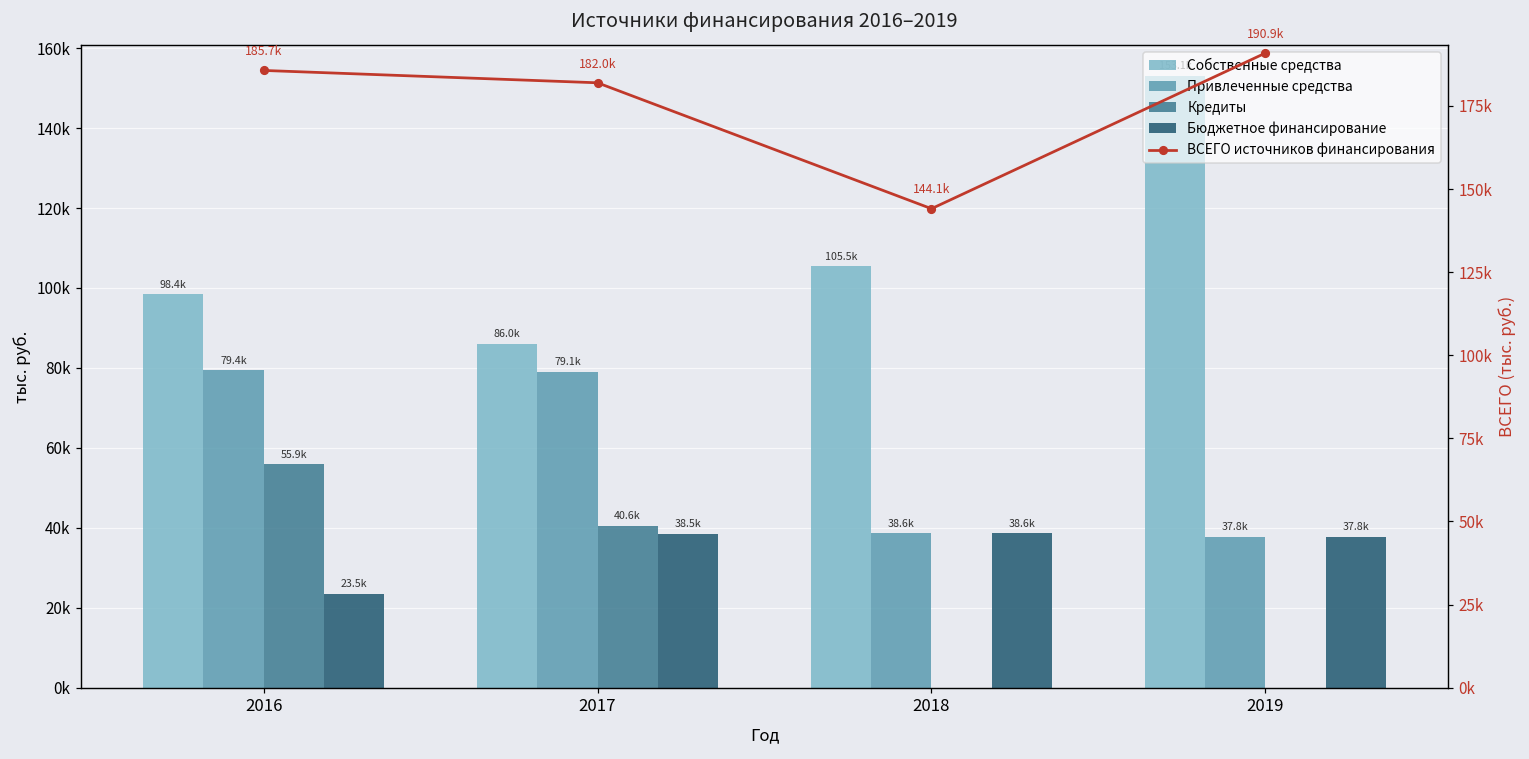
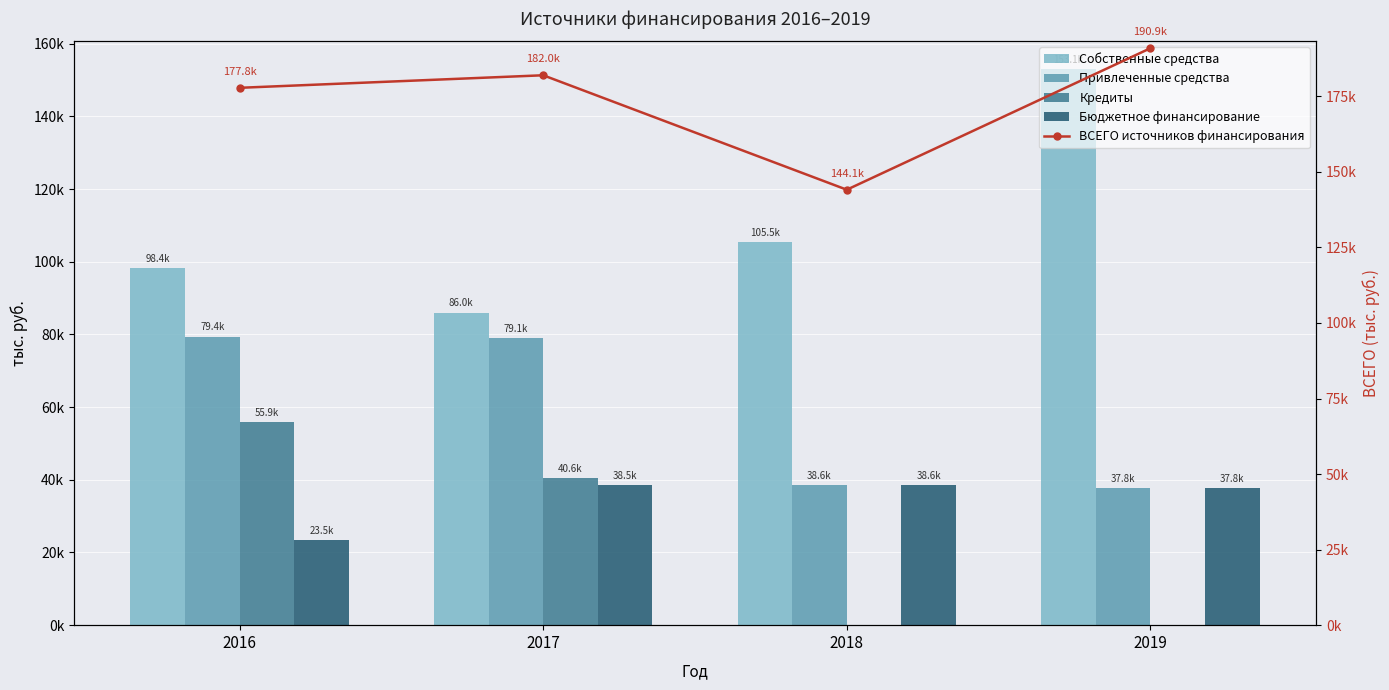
ВСЕГО источников финансирования, 2016: 185.7k -> 177.8k
